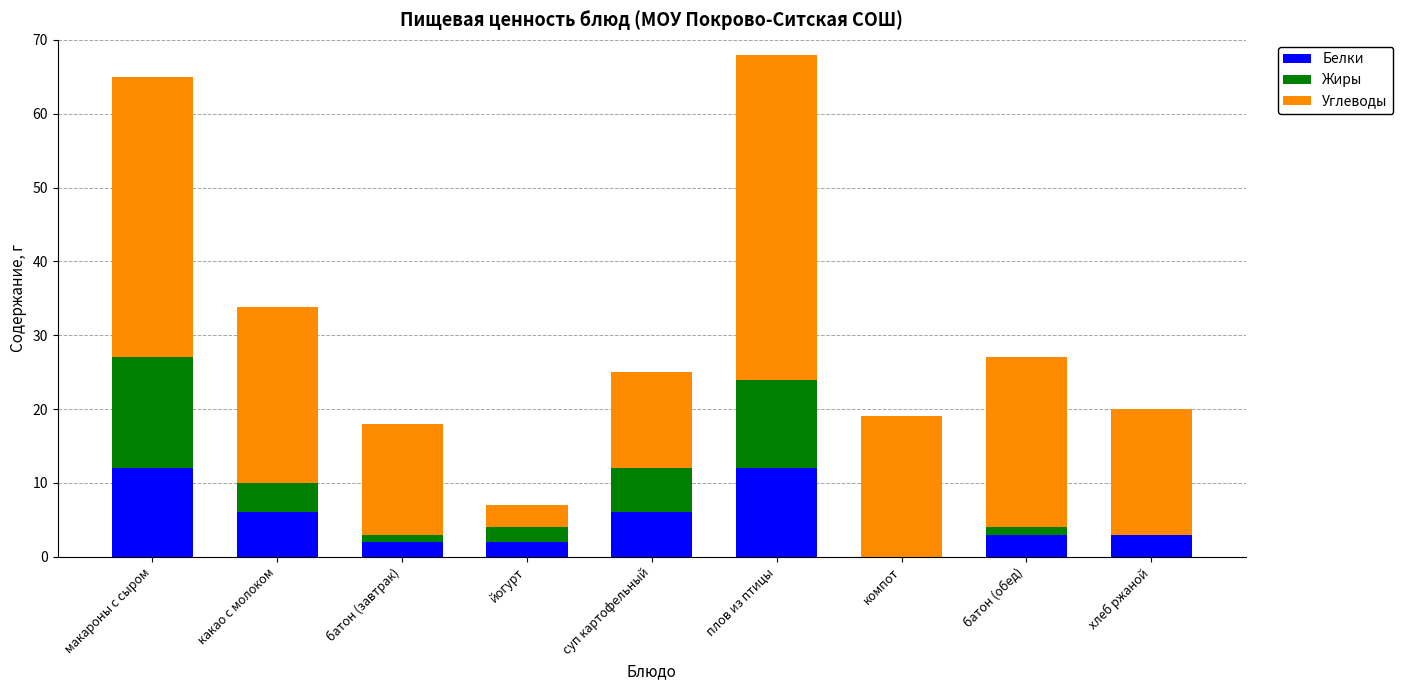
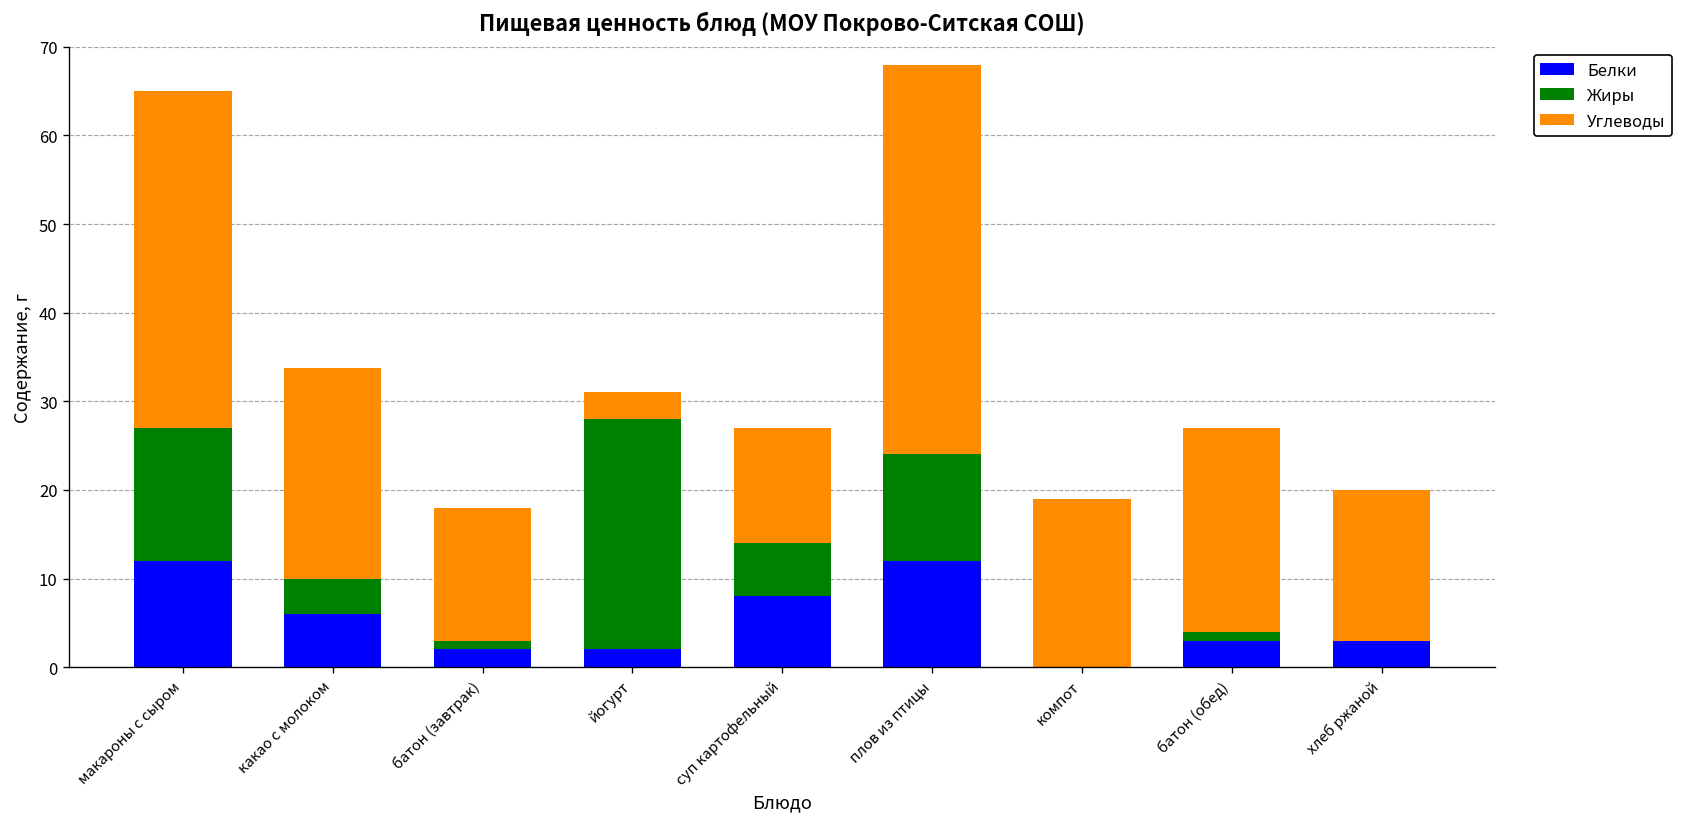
Жиры, йогурт: 2 -> 26
Белки, суп картофельный: 6 -> 8
